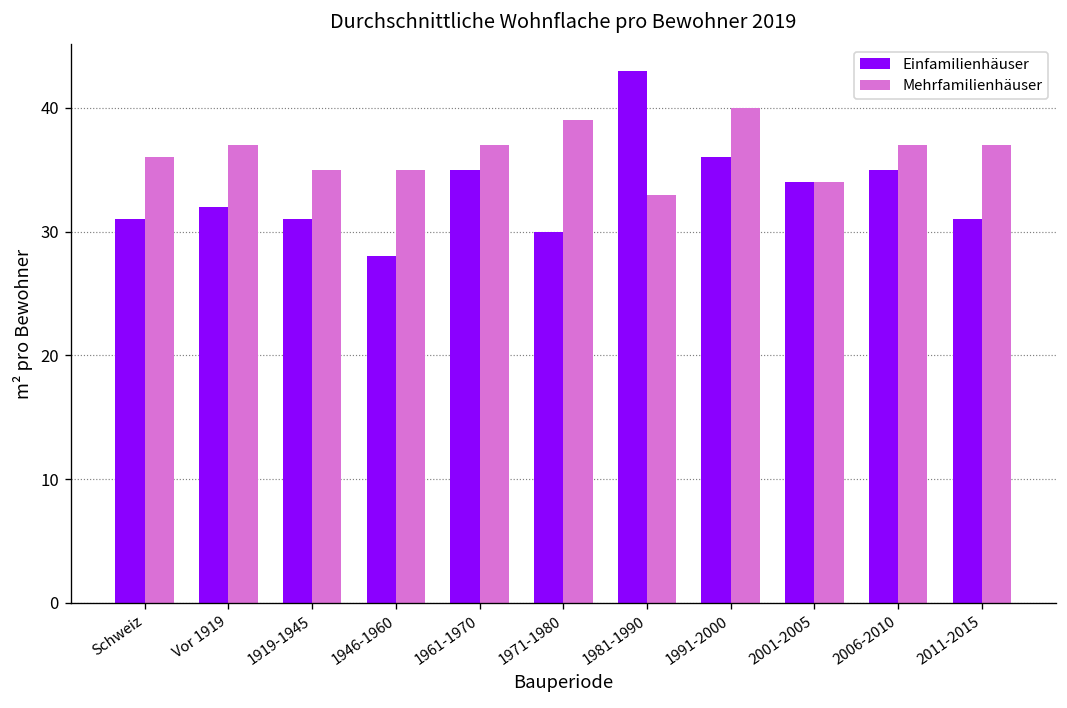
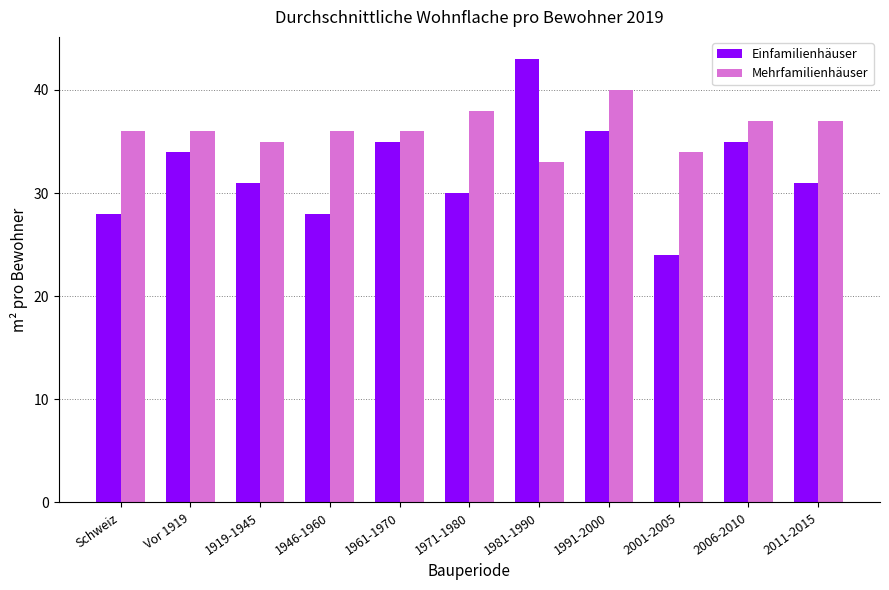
Einfamilienhäuser, Schweiz: 31 -> 28
Einfamilienhäuser, Vor 1919: 32 -> 34
Mehrfamilienhäuser, Vor 1919: 37 -> 36
Mehrfamilienhäuser, 1946-1960: 35 -> 36
Mehrfamilienhäuser, 1961-1970: 37 -> 36
Mehrfamilienhäuser, 1971-1980: 39 -> 38
Einfamilienhäuser, 2001-2005: 34 -> 24
